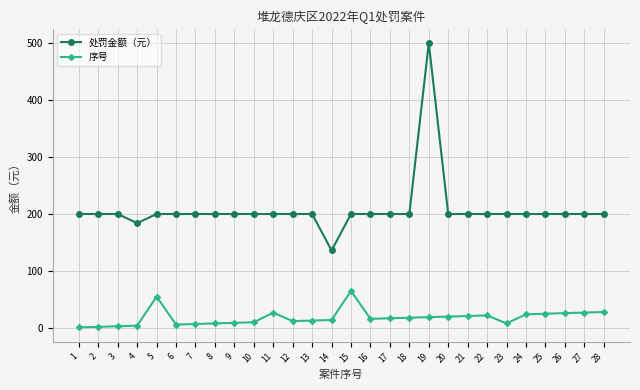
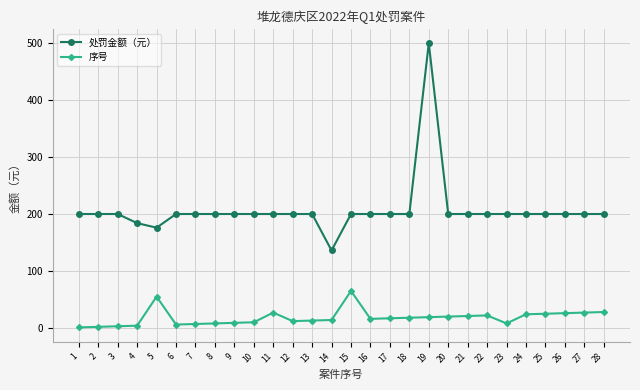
处罚金额（元）, 5: 200 -> 180
